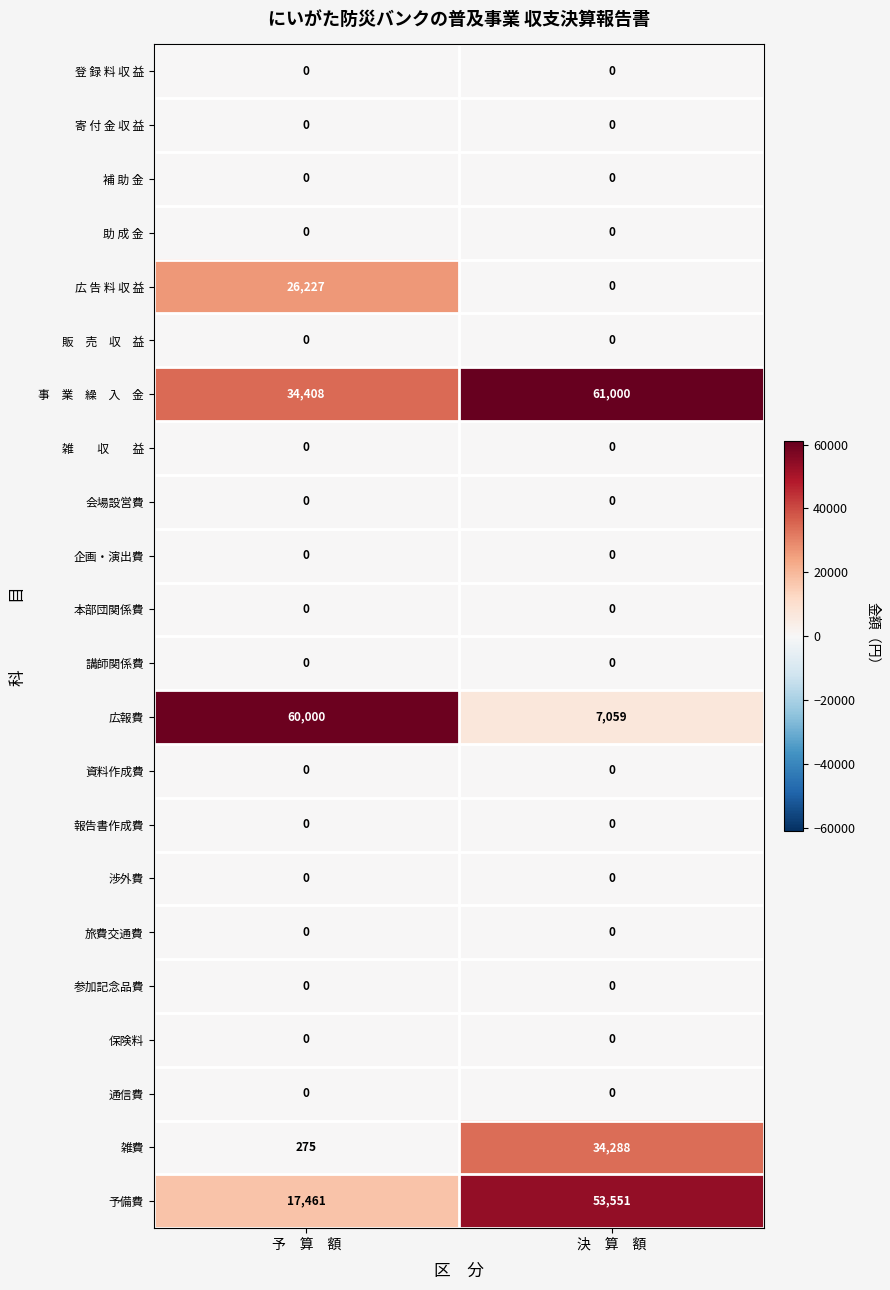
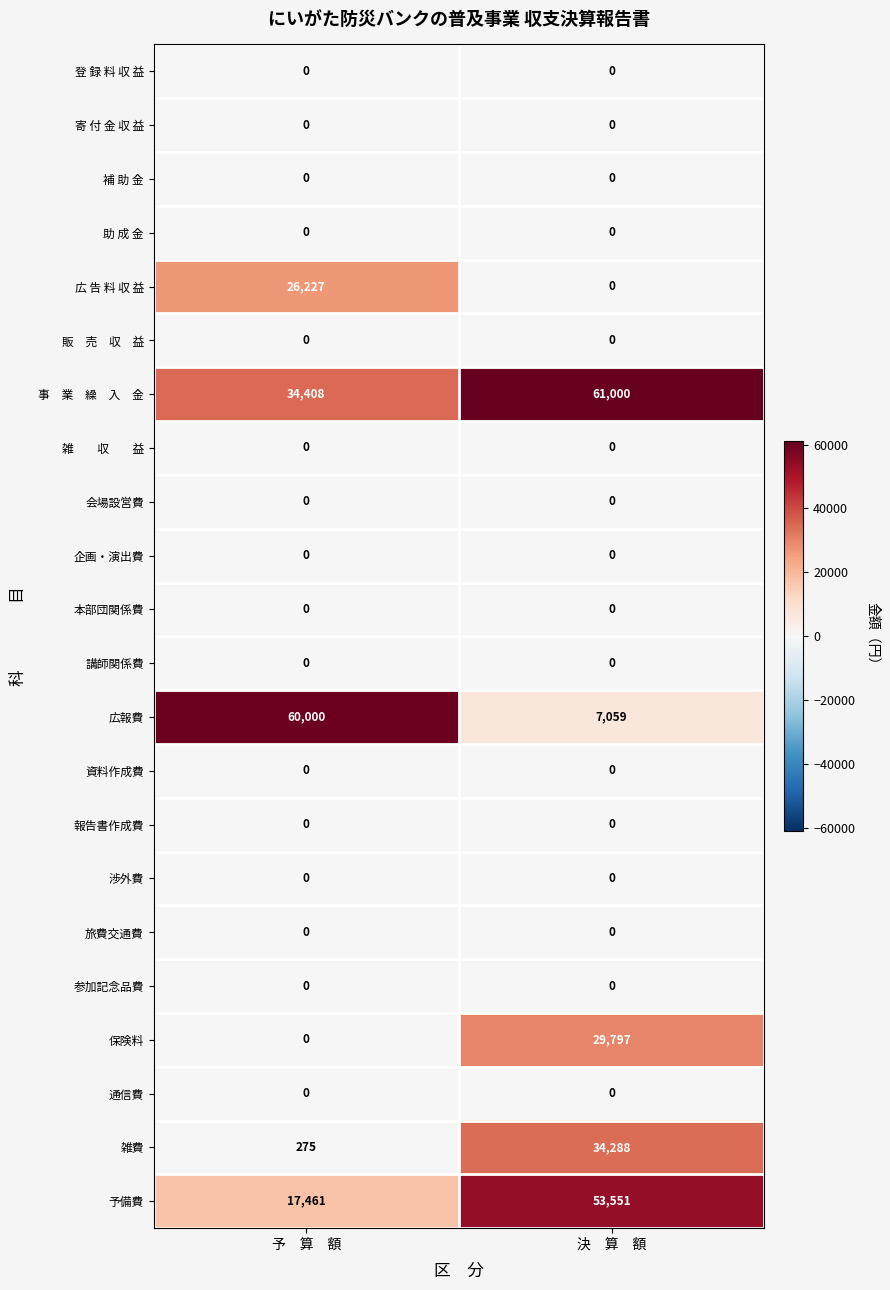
保険料, 決 算 額: 0 -> 29,797
